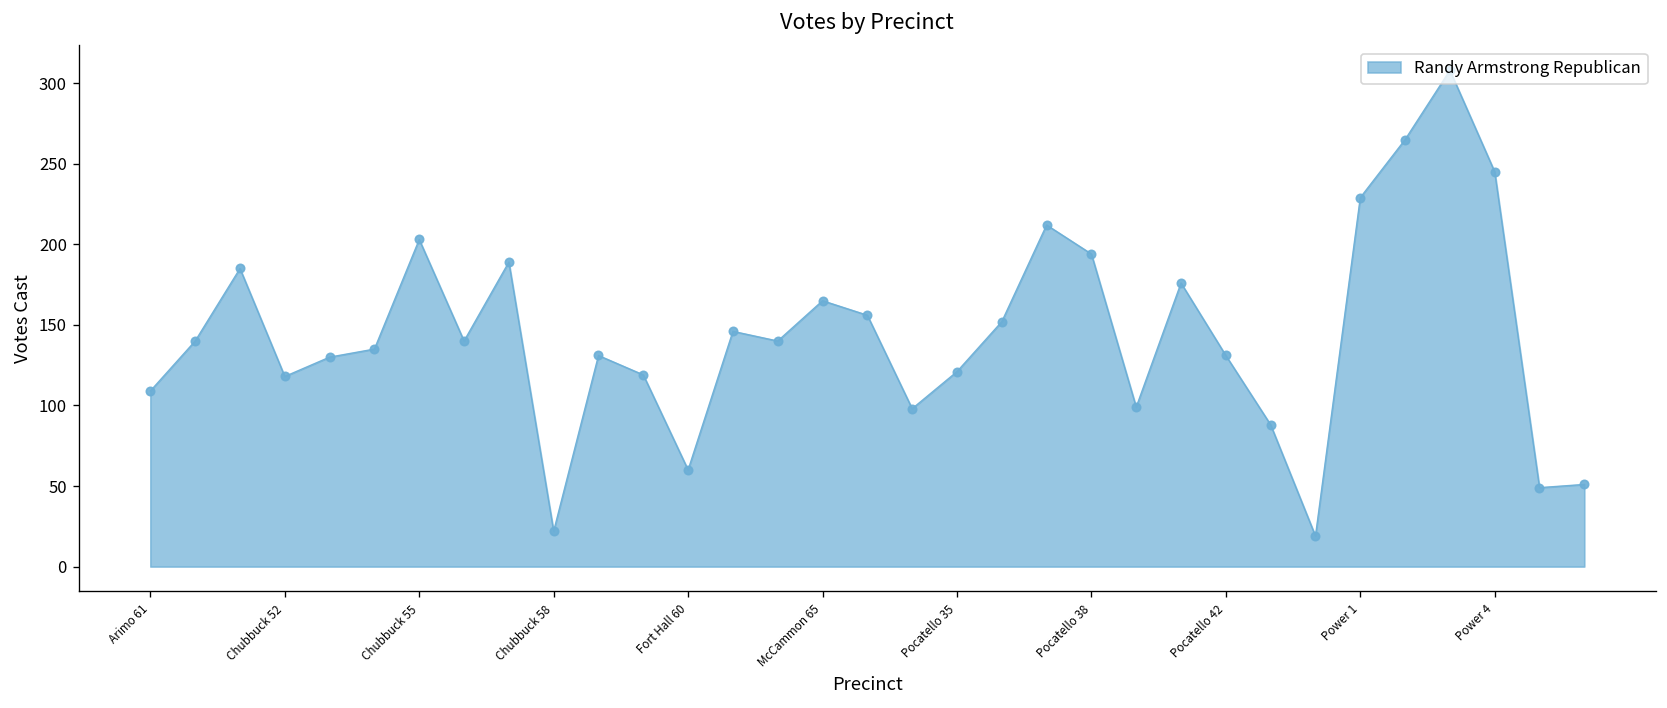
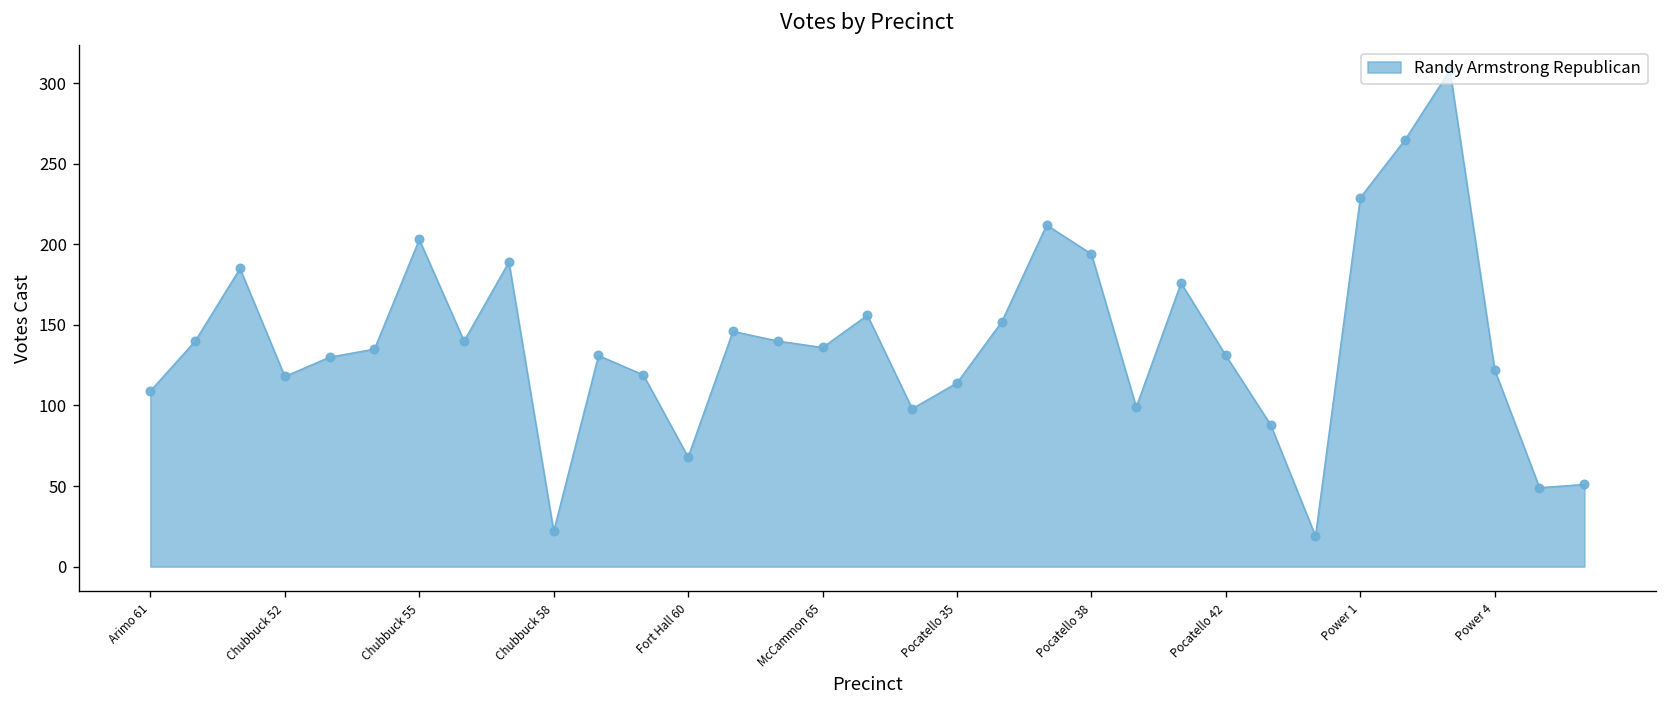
Fort Hall 60: 60 -> 68
McCammon 65: 165 -> 136
Pocatello 35: 121 -> 114
Power 4: 245 -> 122
